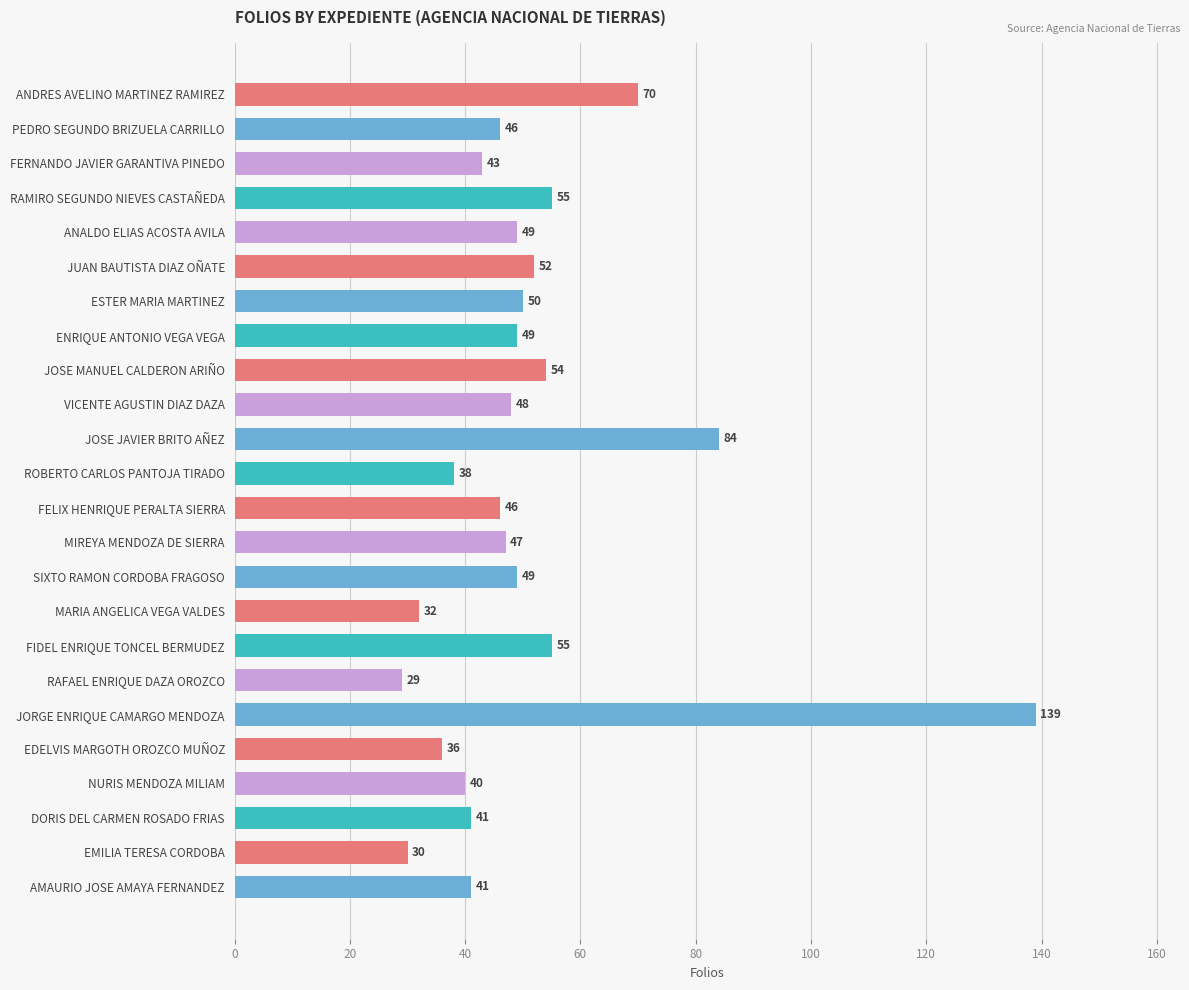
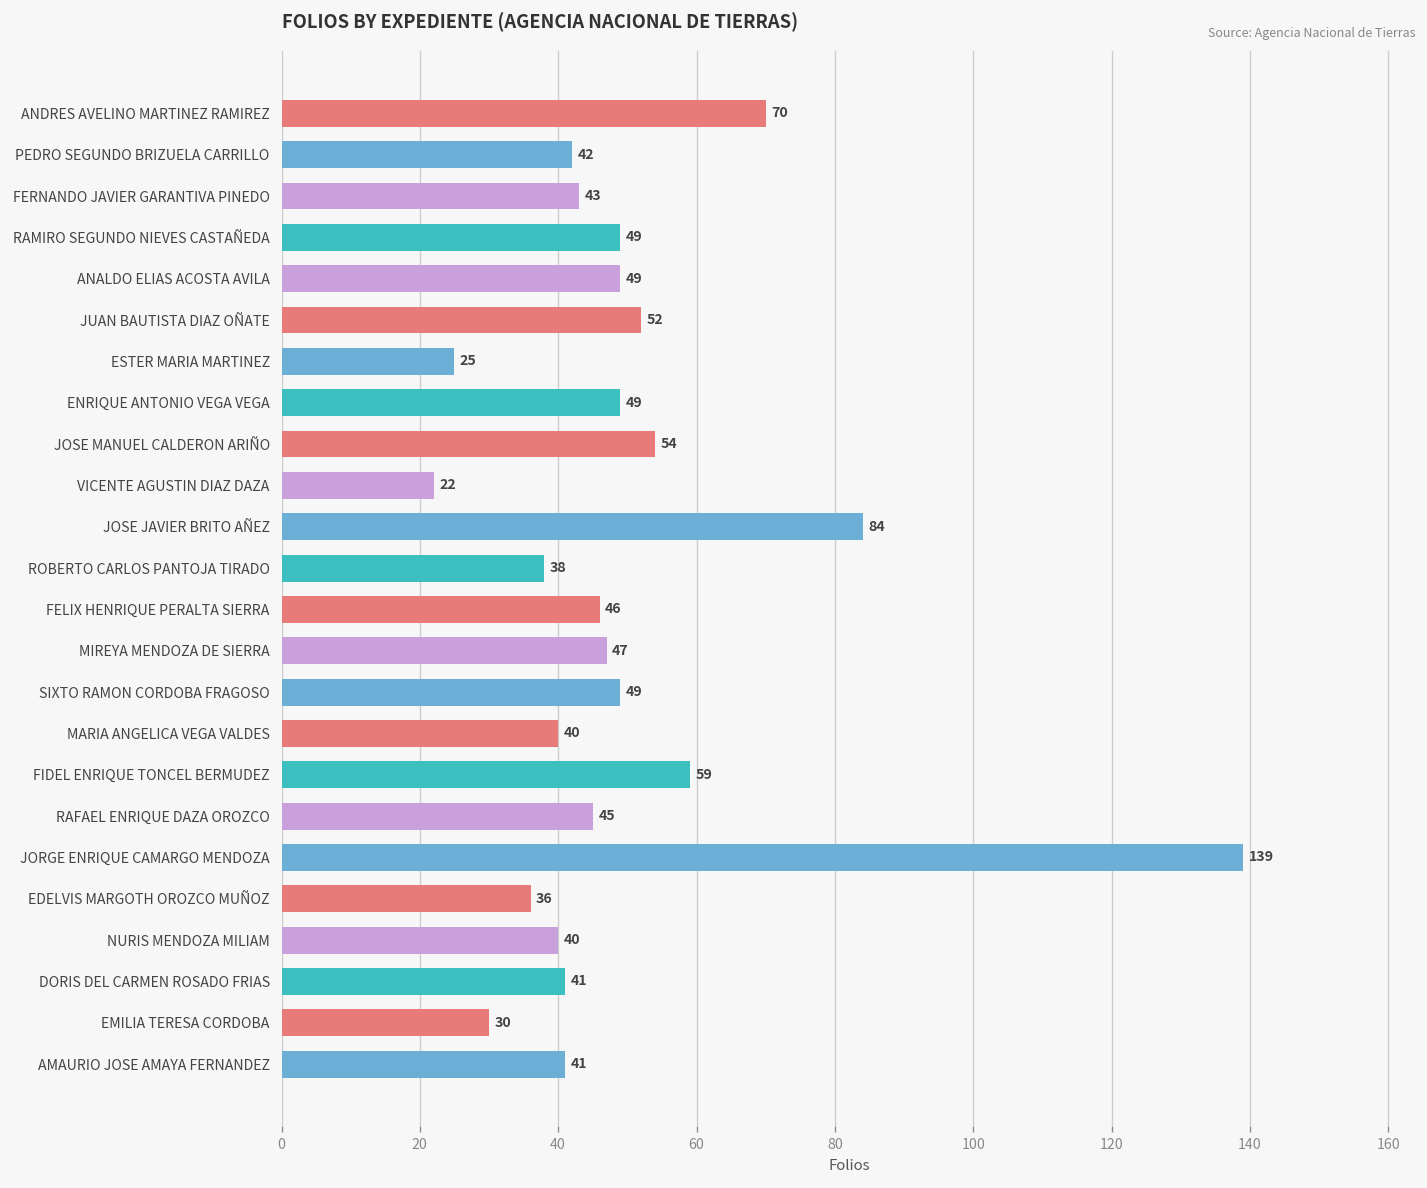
PEDRO SEGUNDO BRIZUELA CARRILLO: 46 -> 42
RAMIRO SEGUNDO NIEVES CASTAÑEDA: 55 -> 49
ESTER MARIA MARTINEZ: 50 -> 25
VICENTE AGUSTIN DIAZ DAZA: 48 -> 22
MARIA ANGELICA VEGA VALDES: 32 -> 40
FIDEL ENRIQUE TONCEL BERMUDEZ: 55 -> 59
RAFAEL ENRIQUE DAZA OROZCO: 29 -> 45
